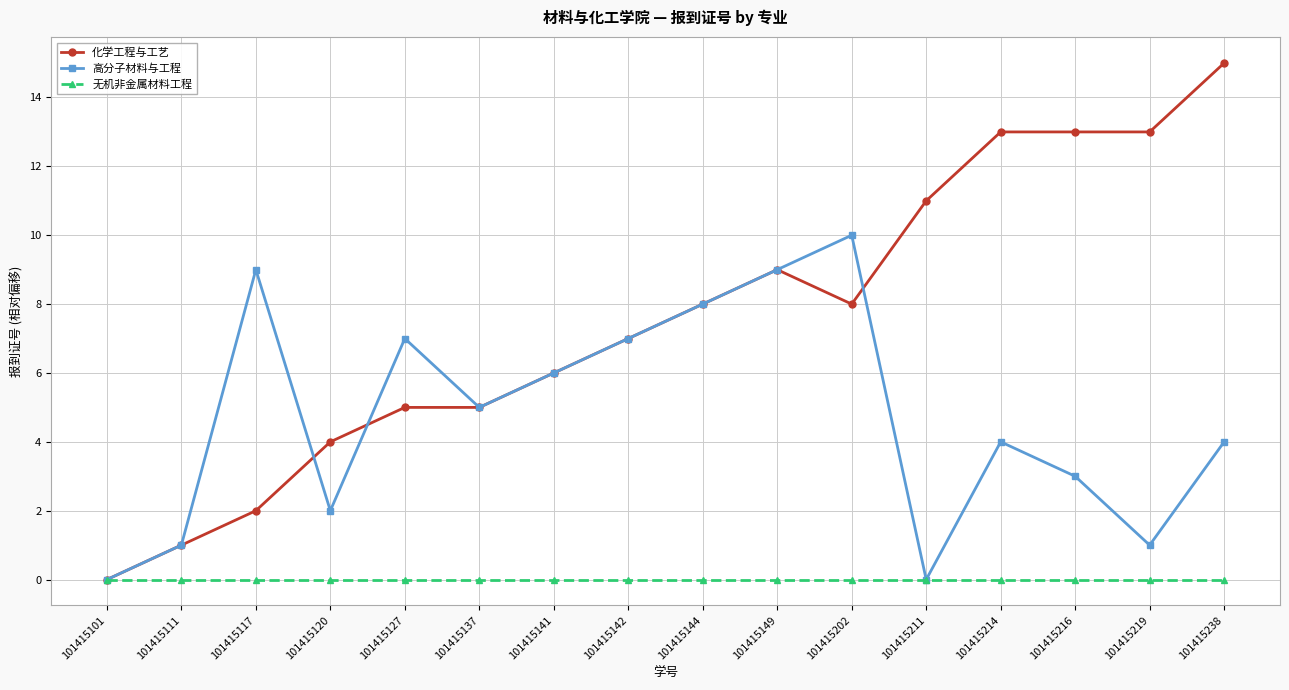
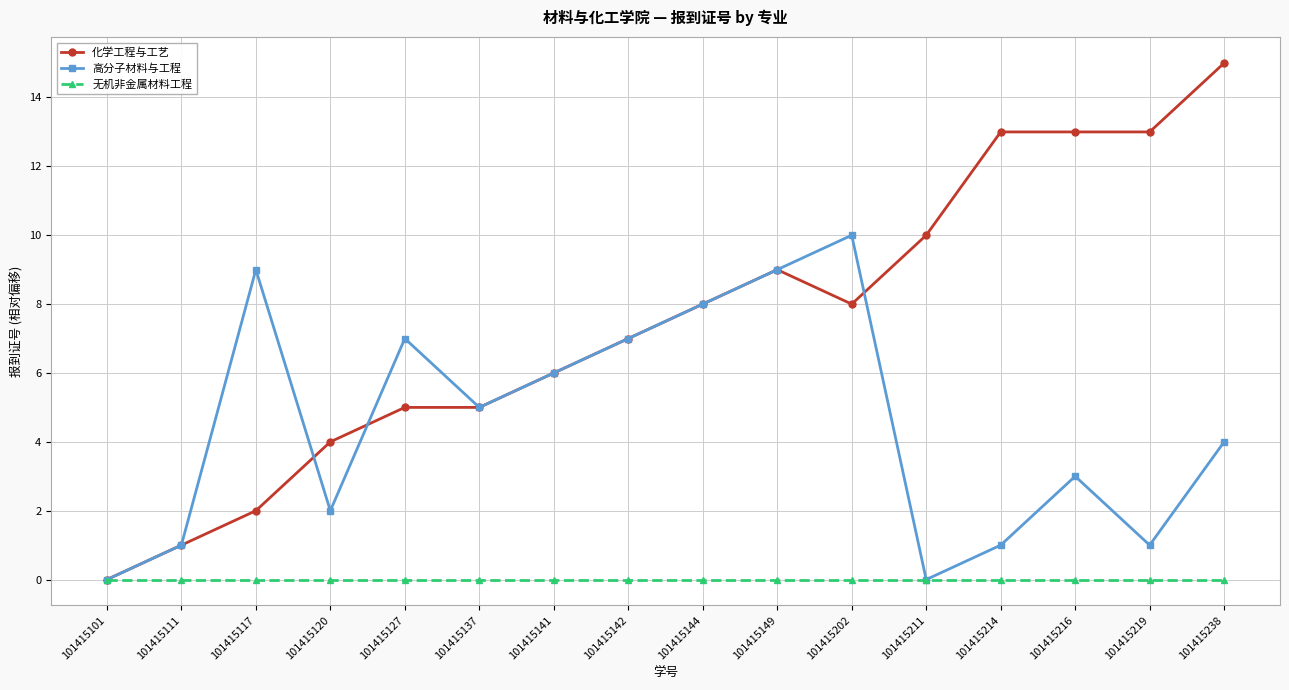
化学工程与工艺, 101415211: 11.0 -> 10.0
高分子材料与工程, 101415214: 4.0 -> 1.0
